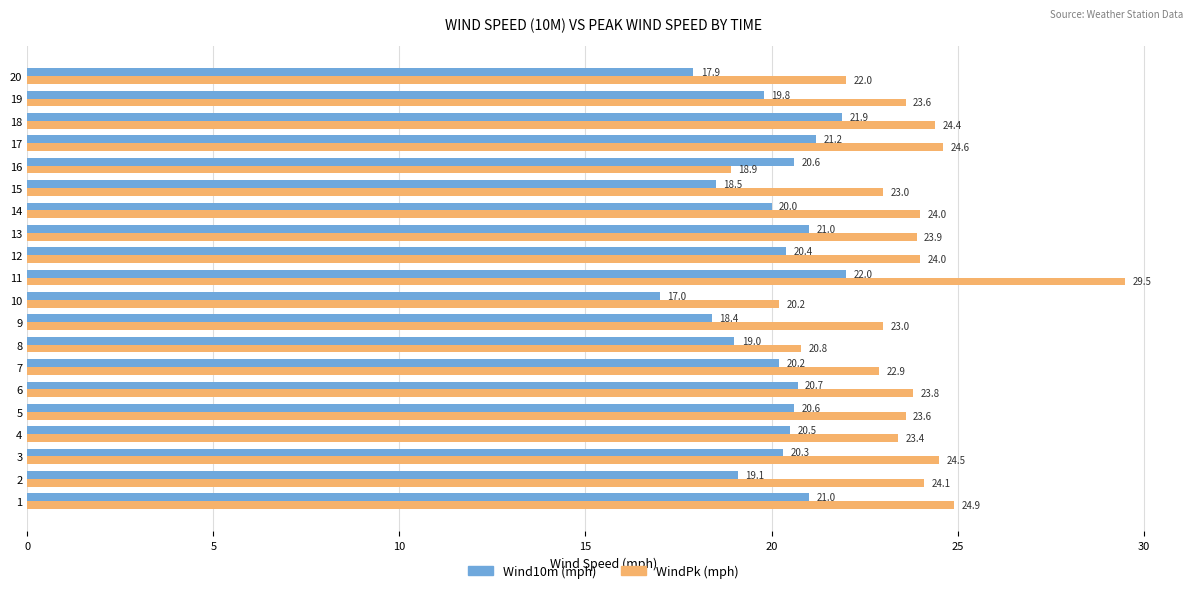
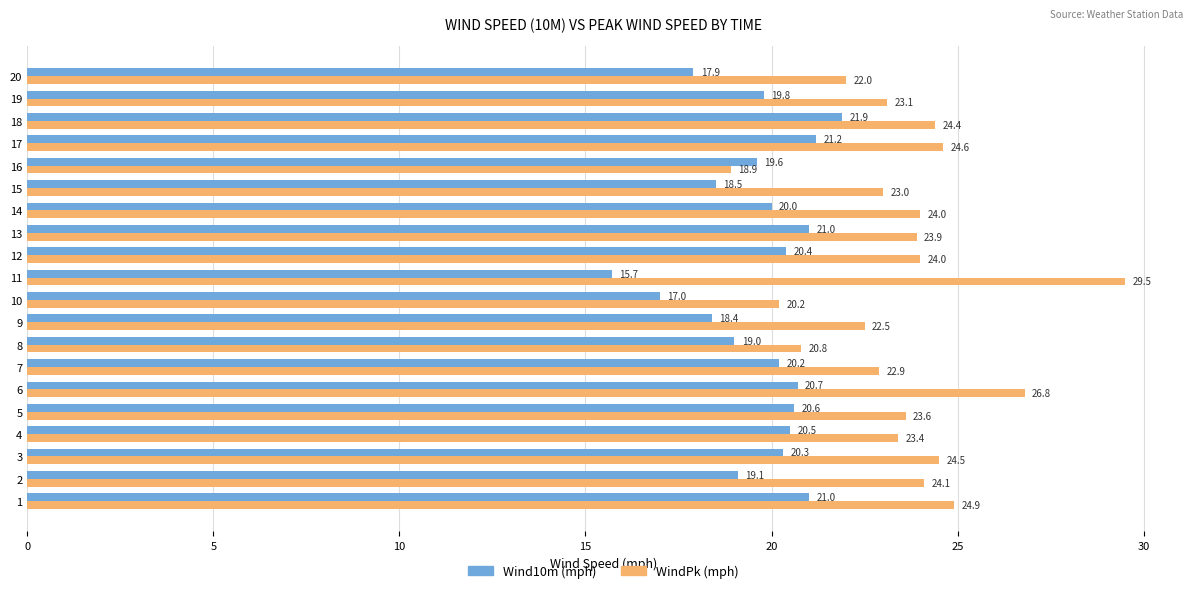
WindPk (mph), 19: 23.6 -> 23.1
Wind10m (mph), 16: 20.6 -> 19.6
Wind10m (mph), 11: 22.0 -> 15.7
WindPk (mph), 9: 23.0 -> 22.5
WindPk (mph), 6: 23.8 -> 26.8
